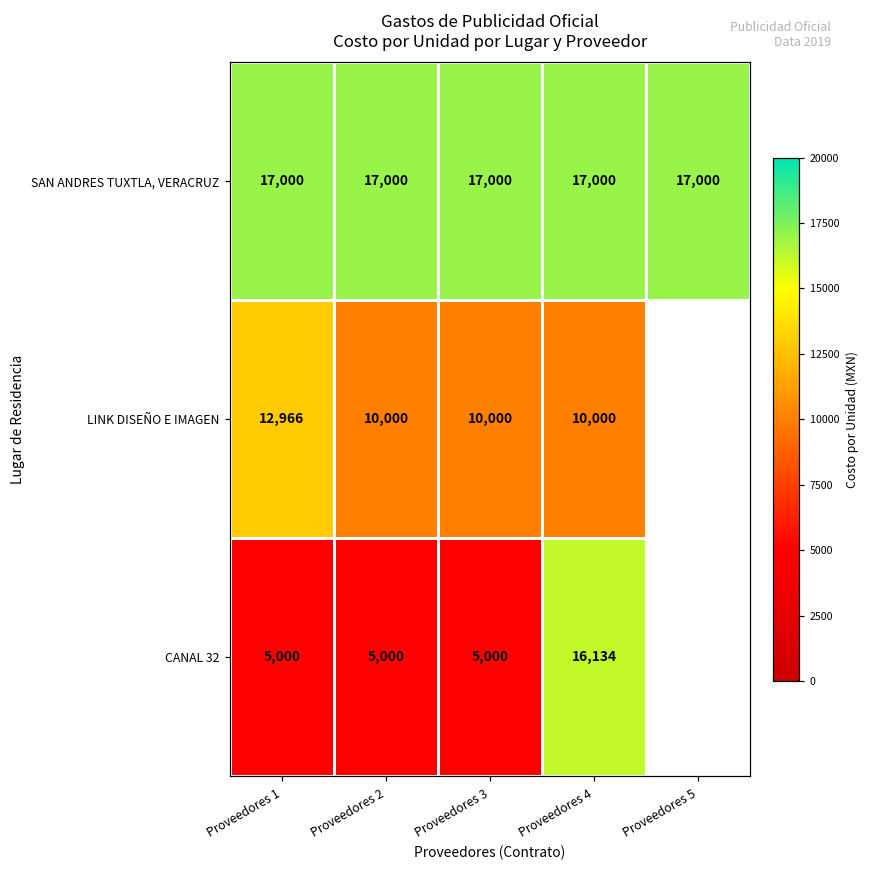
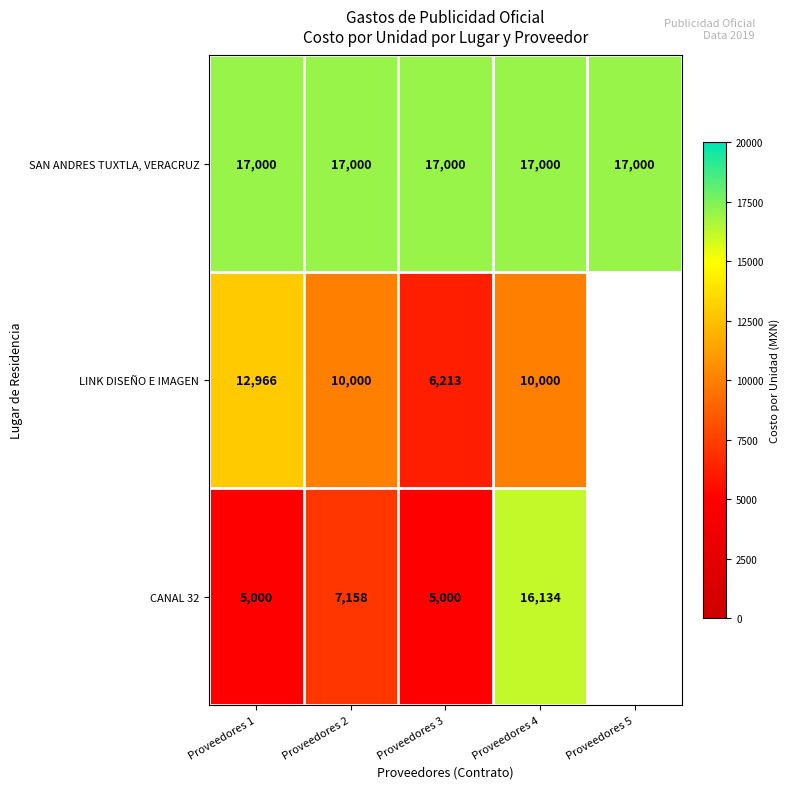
LINK DISEÑO E IMAGEN, Proveedores 3: 10,000 -> 6,213
CANAL 32, Proveedores 2: 5,000 -> 7,158
